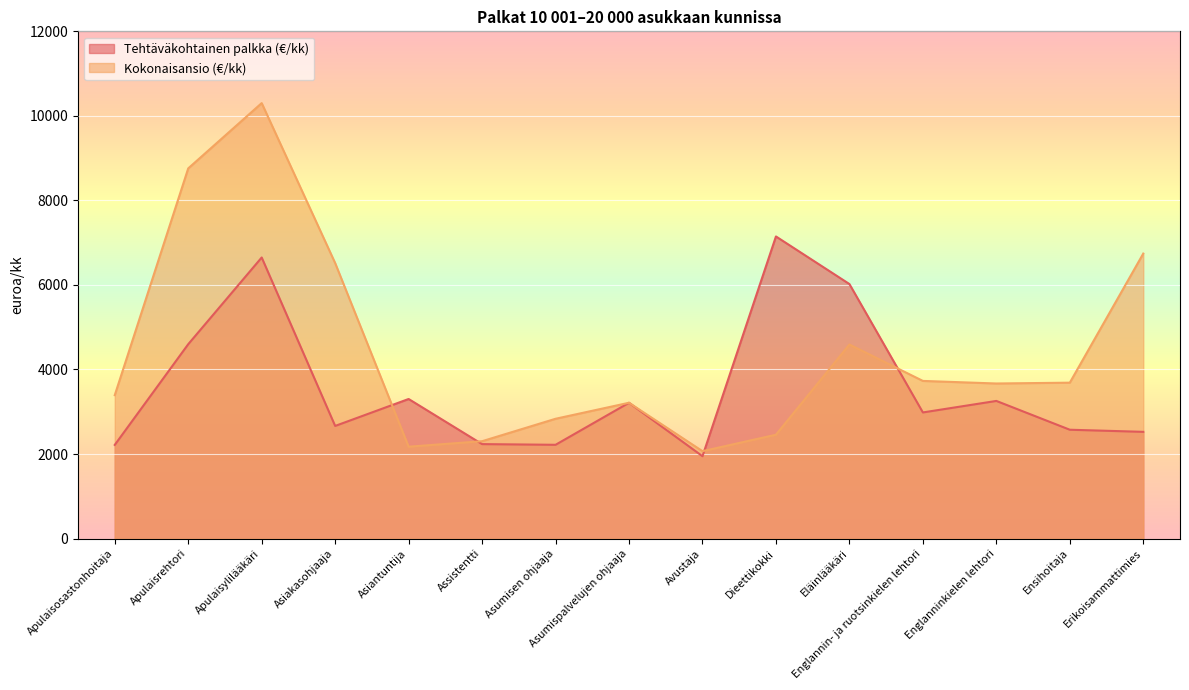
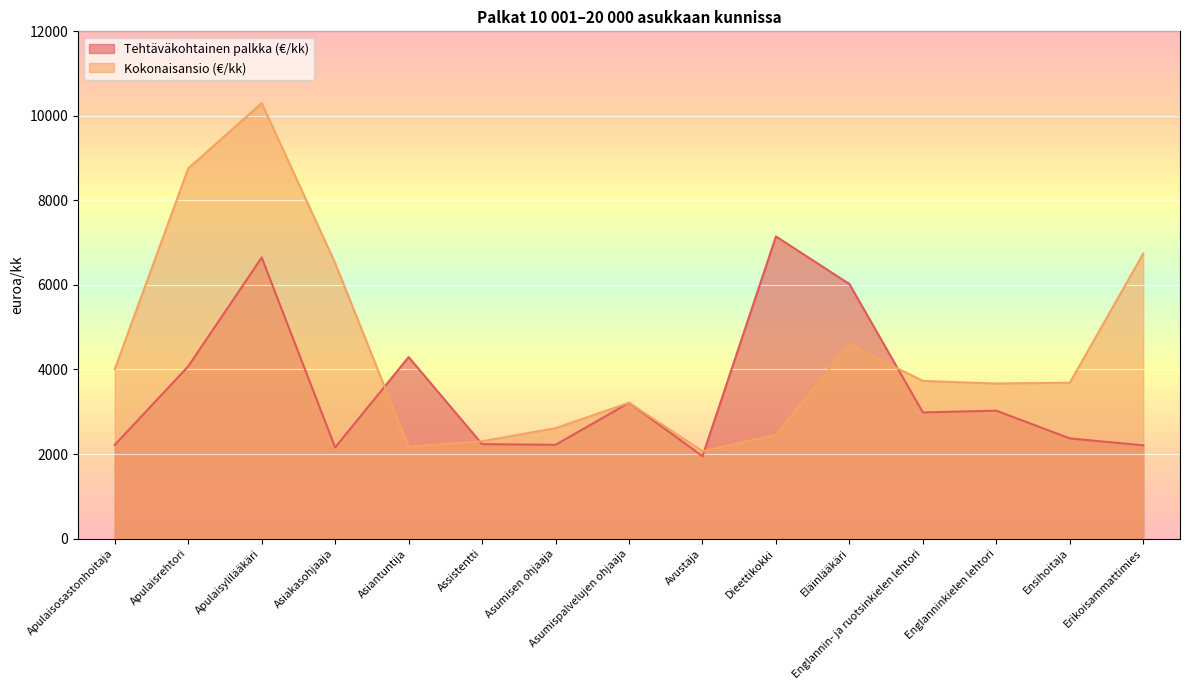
Kokonaisansio (€/kk), Apulaisosastonhoitaja: 3400 -> 4000
Tehtäväkohtainen palkka (€/kk), Apulaisrehtori: 4600 -> 4100
Tehtäväkohtainen palkka (€/kk), Asiakasohjaaja: 2700 -> 2200
Tehtäväkohtainen palkka (€/kk), Asiantuntija: 3300 -> 4300
Kokonaisansio (€/kk), Asumisen ohjaaja: 2800 -> 2600
Tehtäväkohtainen palkka (€/kk), Englanninkielen lehtori: 3300 -> 3000
Tehtäväkohtainen palkka (€/kk), Ensihoitaja: 2600 -> 2400
Tehtäväkohtainen palkka (€/kk), Erikoisammattimies: 2500 -> 2200
